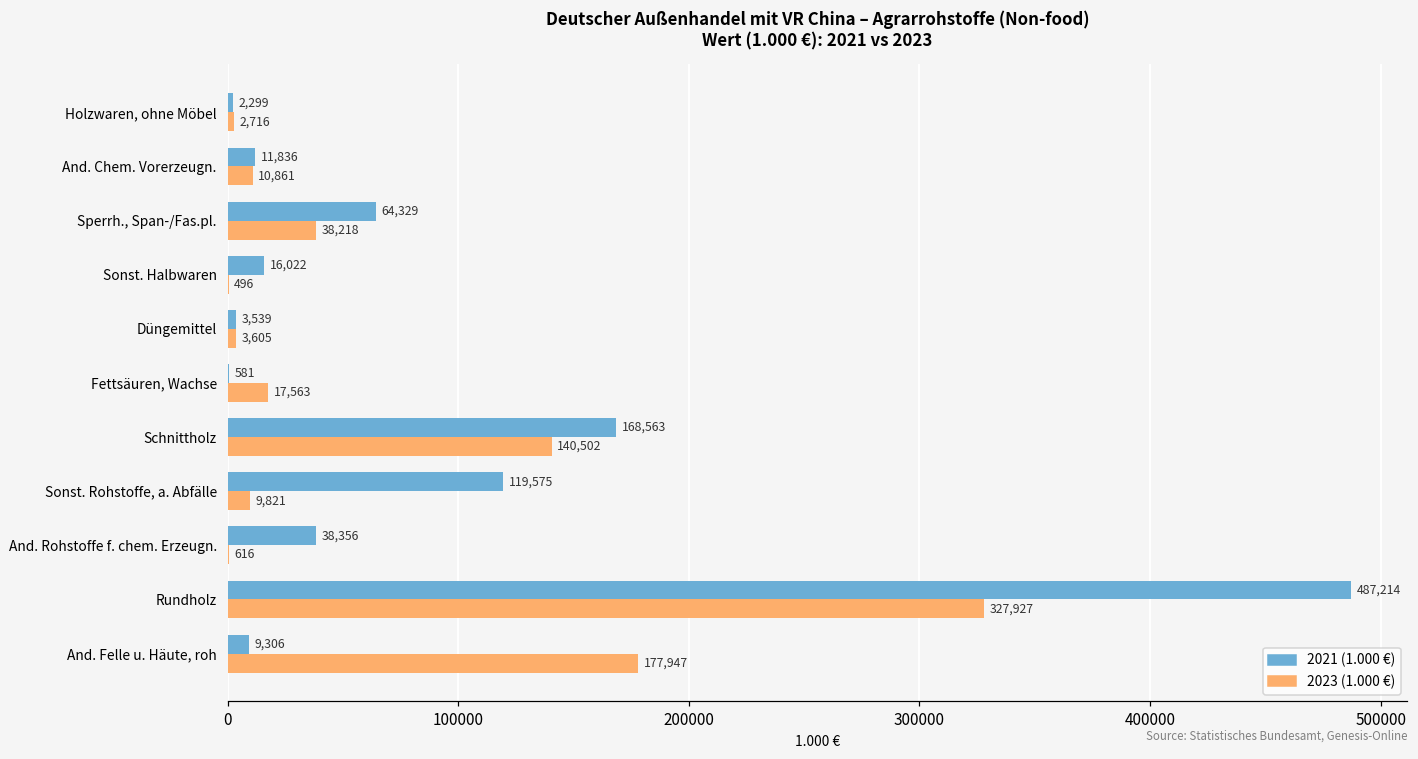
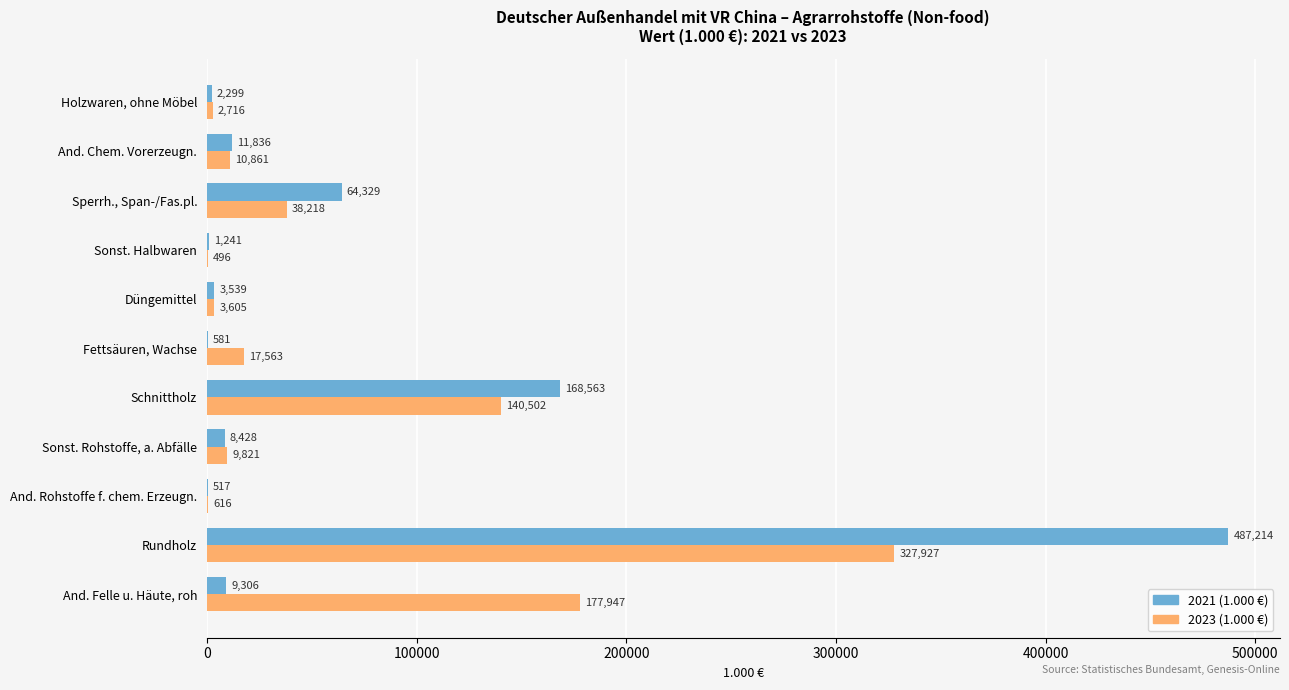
2021 (1.000 €), Sonst. Halbwaren: 16,022 -> 1,241
2021 (1.000 €), Sonst. Rohstoffe, a. Abfälle: 119,575 -> 8,428
2021 (1.000 €), And. Rohstoffe f. chem. Erzeugn.: 38,356 -> 517
